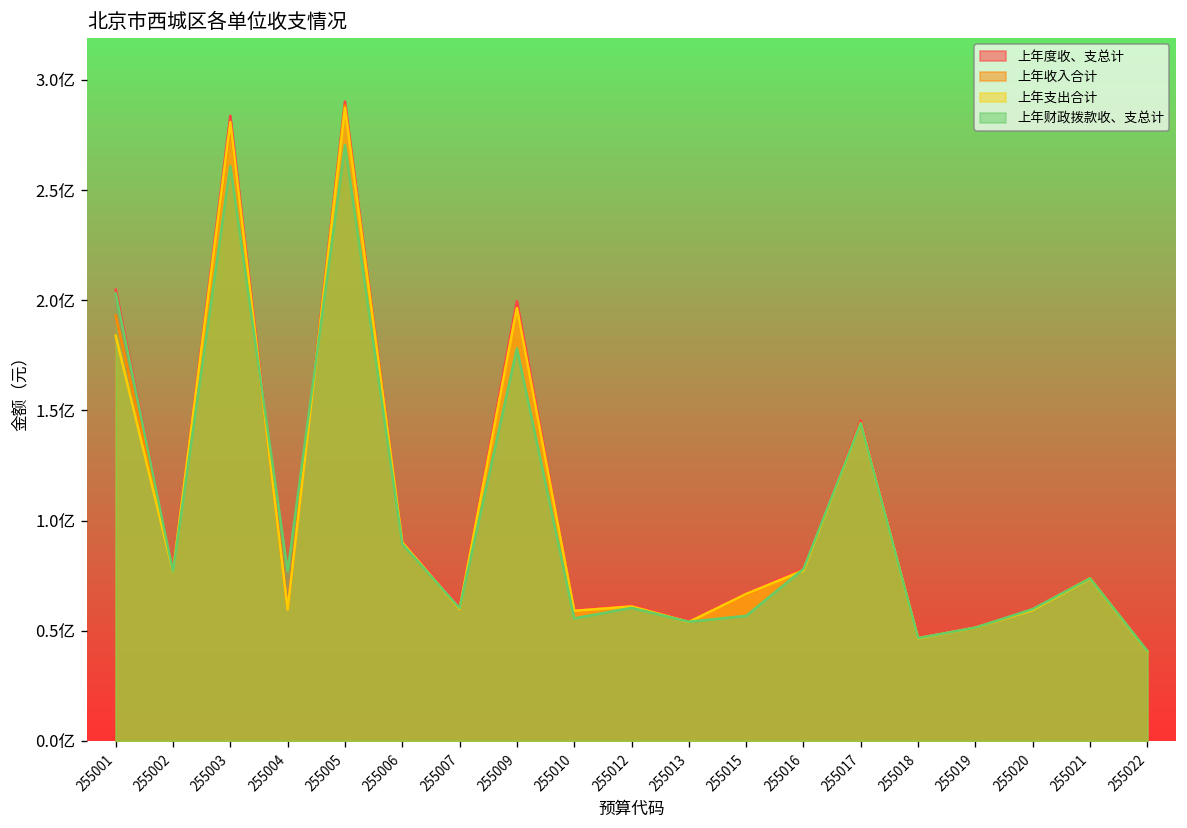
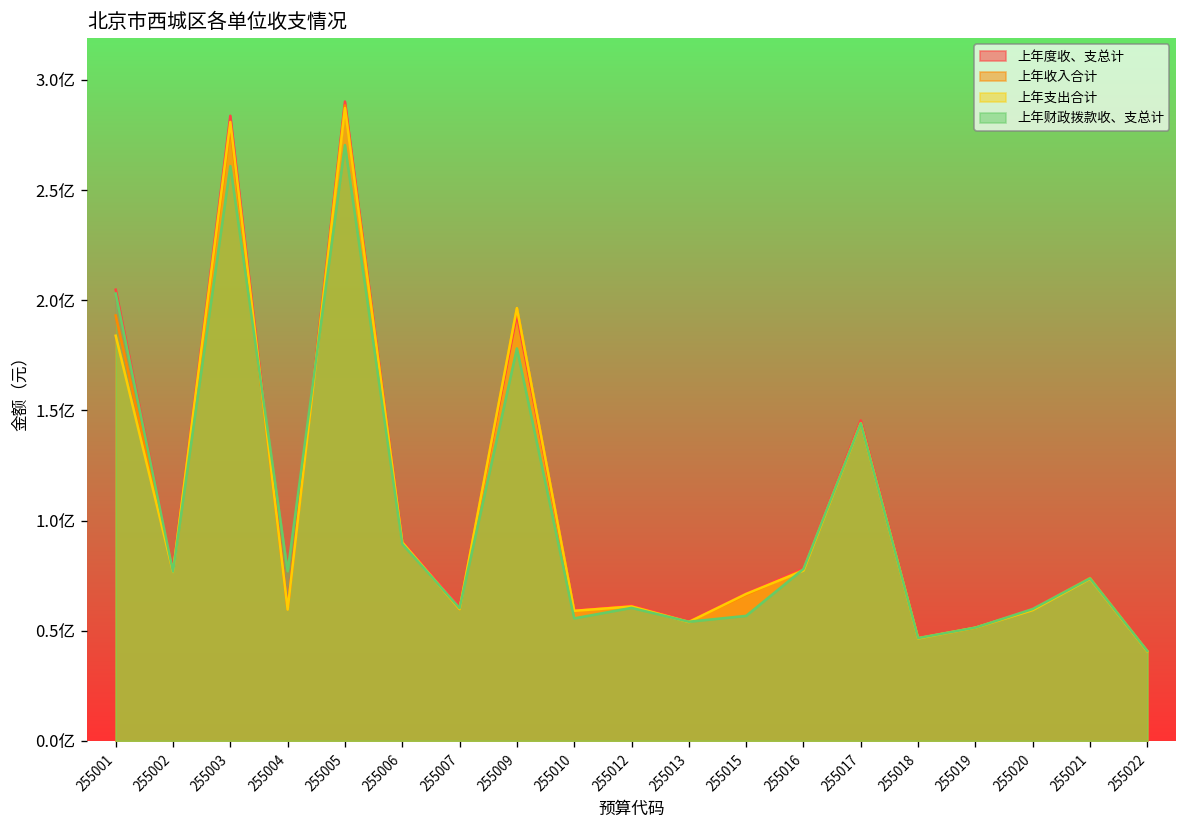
上年度收、支总计, 255009: 2.00亿 -> 1.93亿
